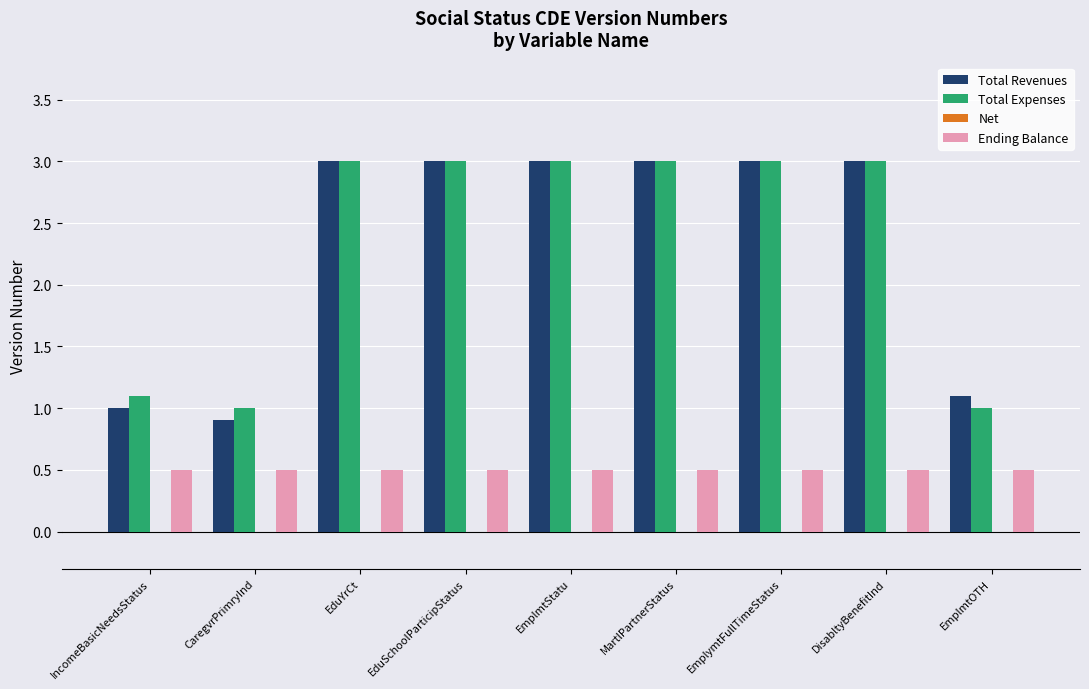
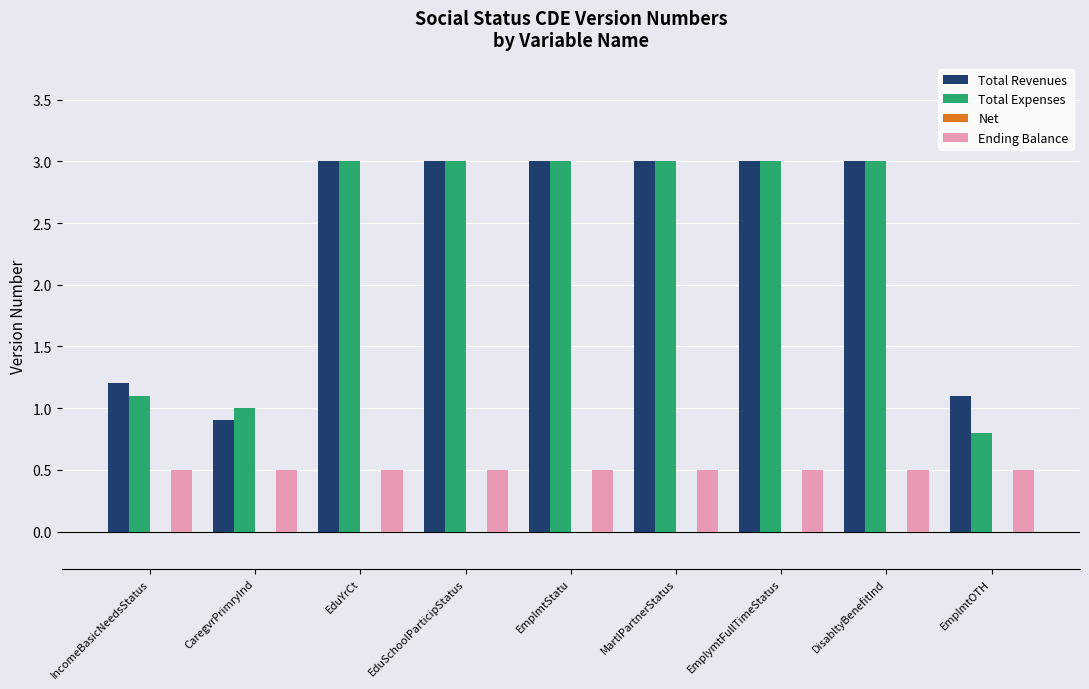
Total Revenues, IncomeBasicNeedsStatus: 1.0 -> 1.2
Total Expenses, EmplmtOTH: 1.0 -> 0.8
